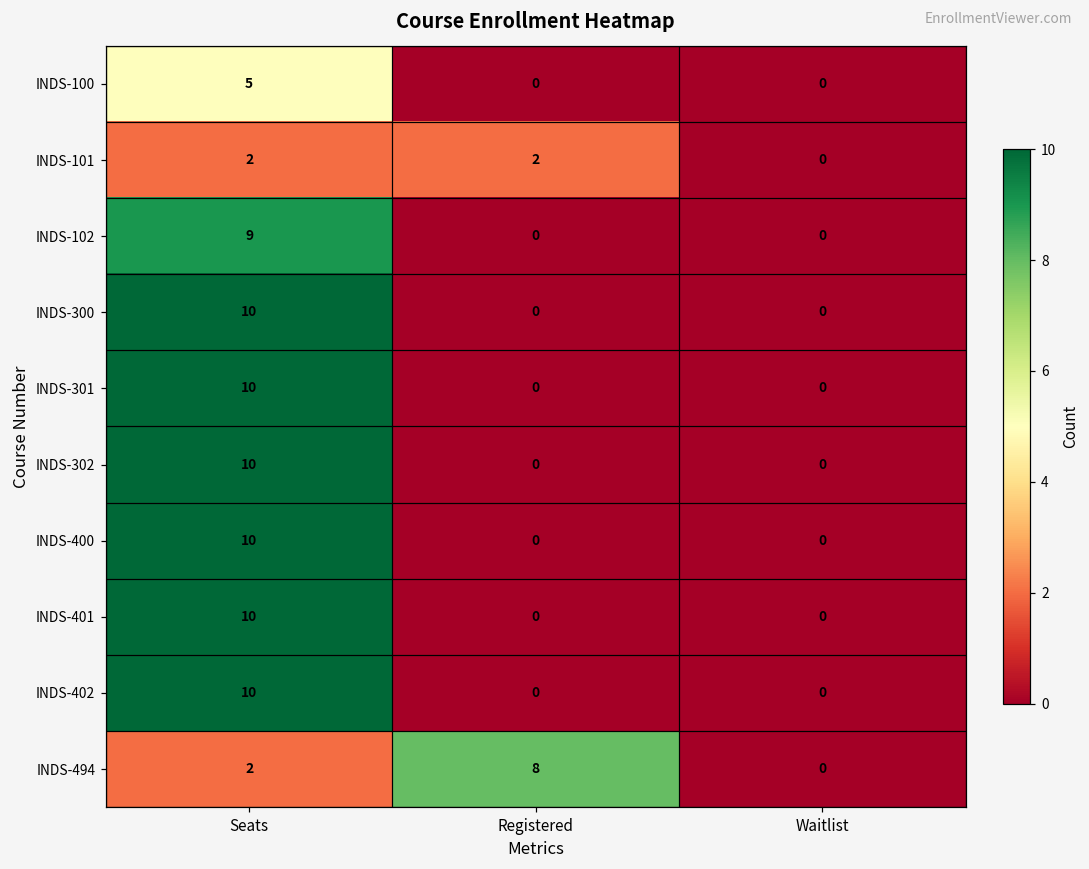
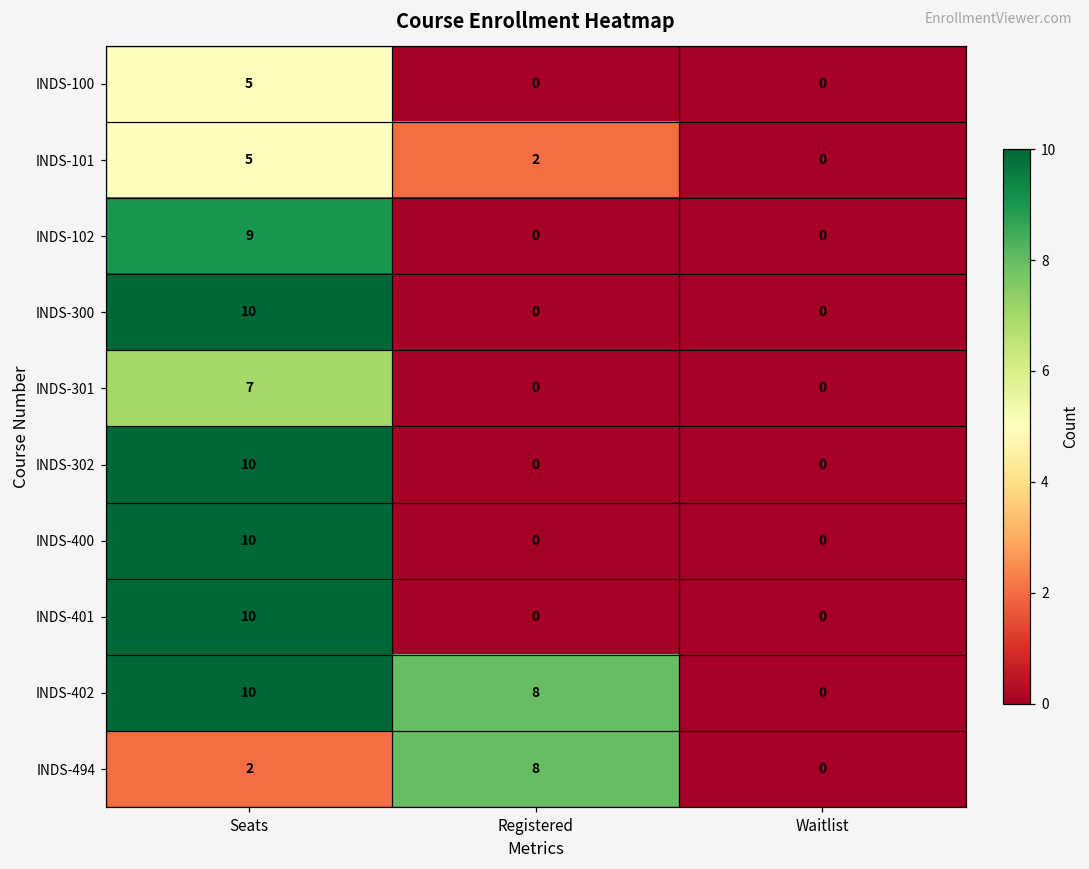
INDS-101, Seats: 2 -> 5
INDS-301, Seats: 10 -> 7
INDS-402, Registered: 0 -> 8
